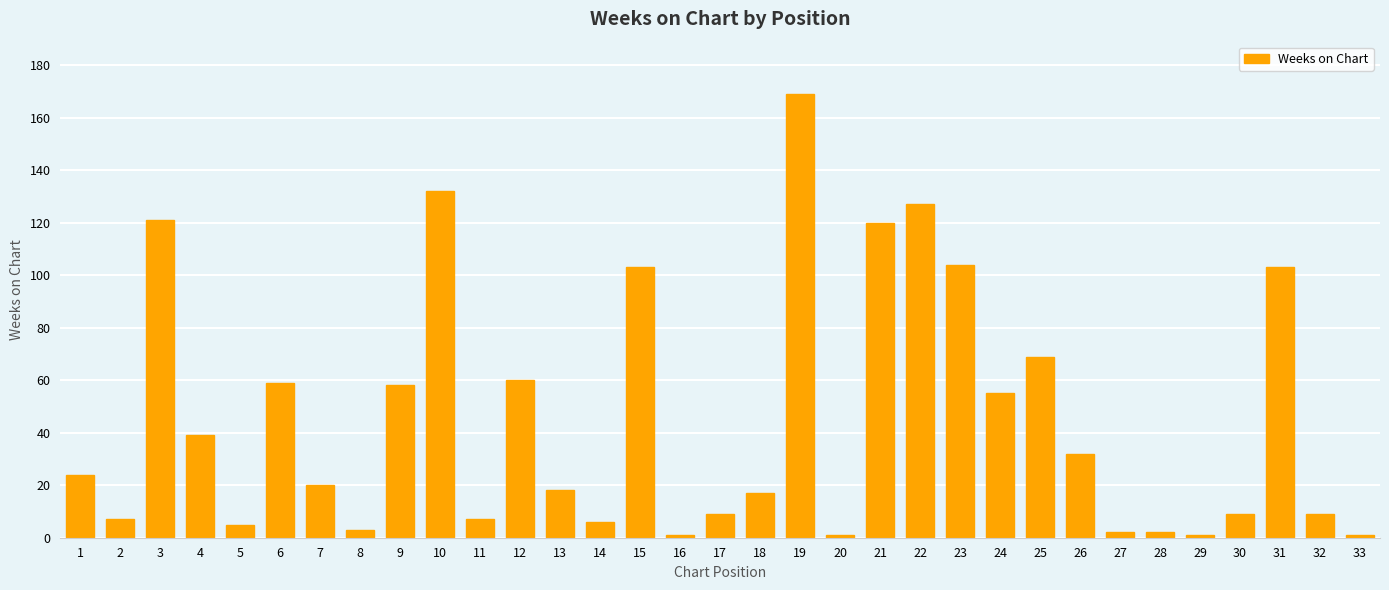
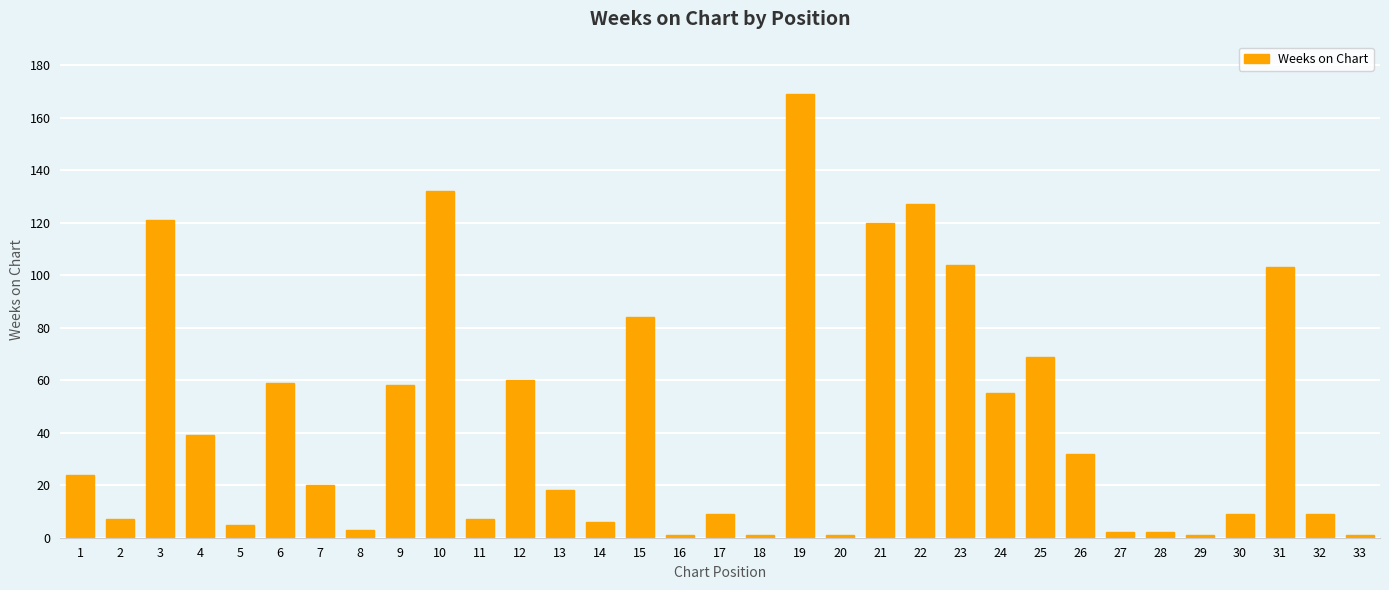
15: 103 -> 84
18: 17 -> 1
